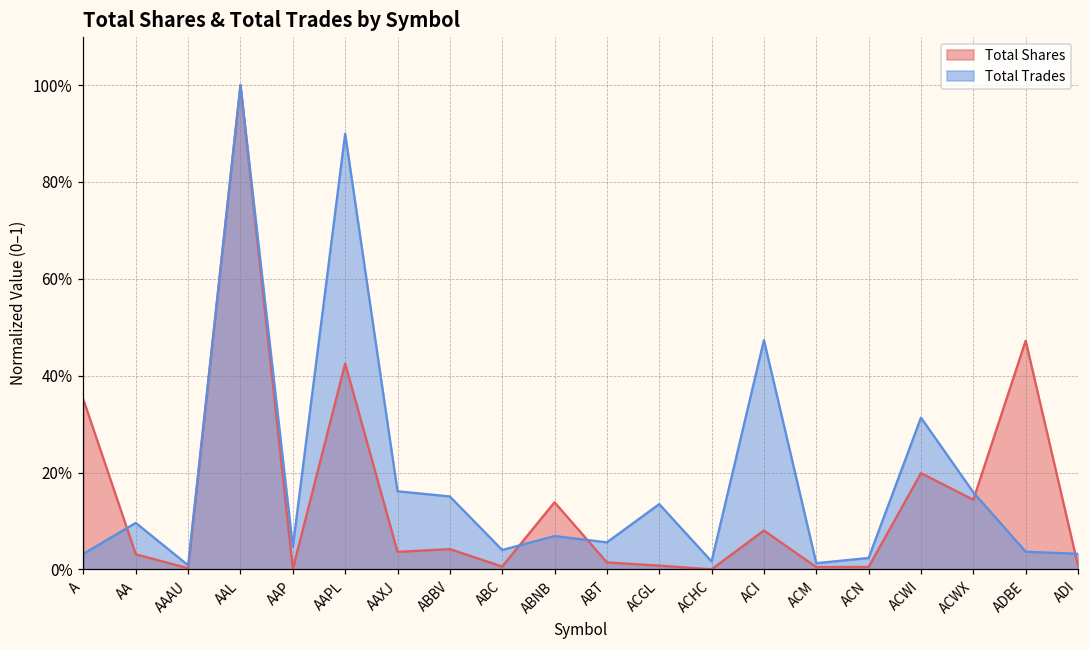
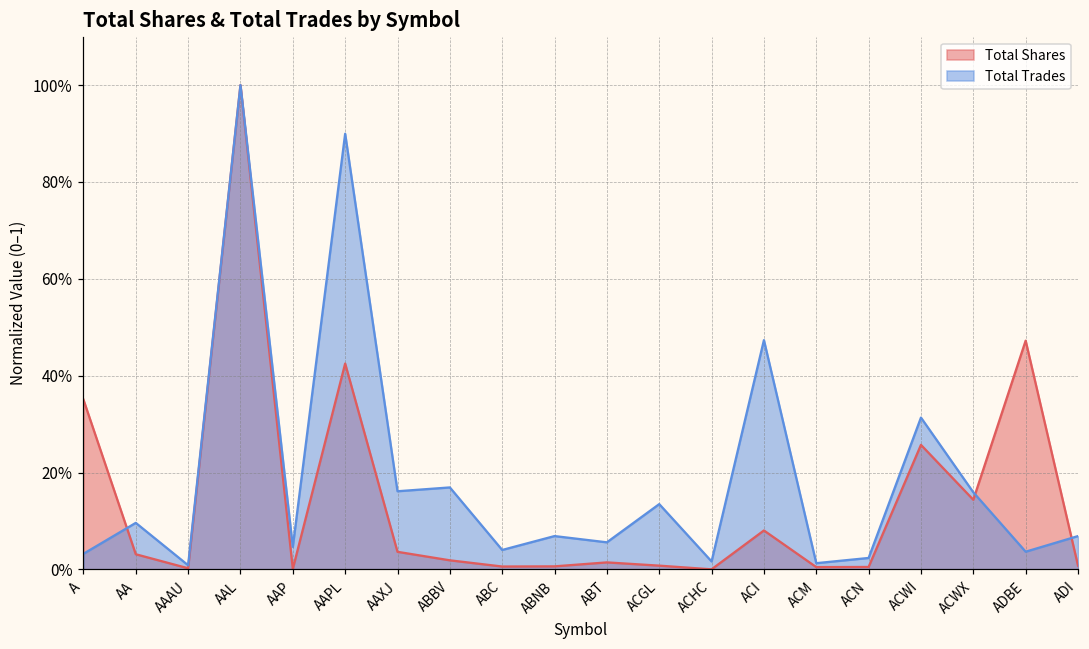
Total Shares, ABBV: 4% -> 2%
Total Trades, ABBV: 15% -> 17%
Total Shares, ABNB: 14% -> 1%
Total Shares, ACWI: 20% -> 26%
Total Trades, ADI: 3% -> 7%
